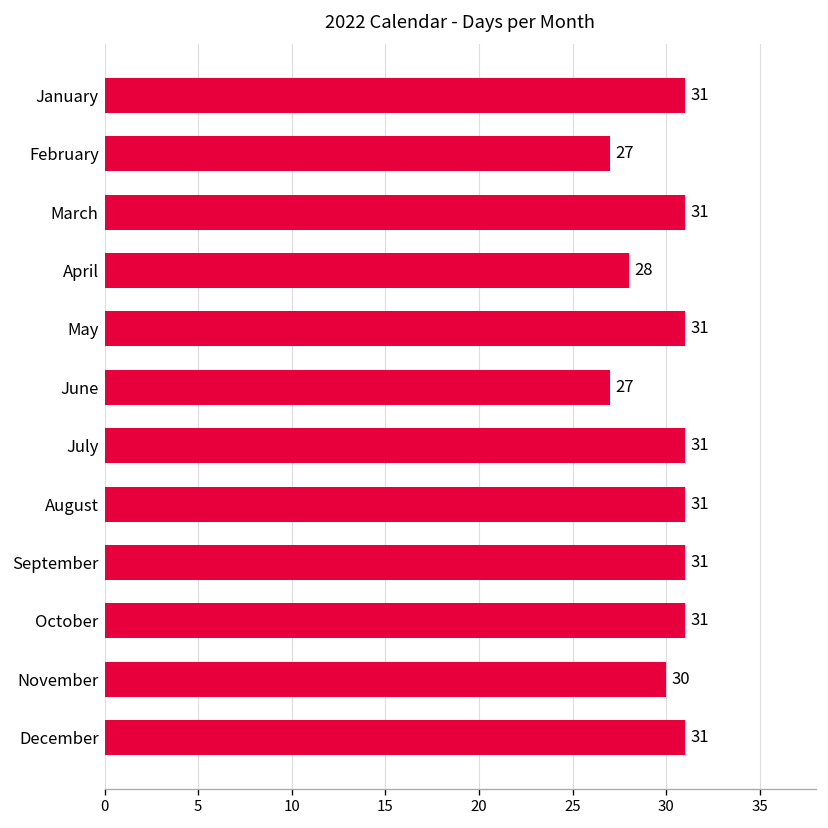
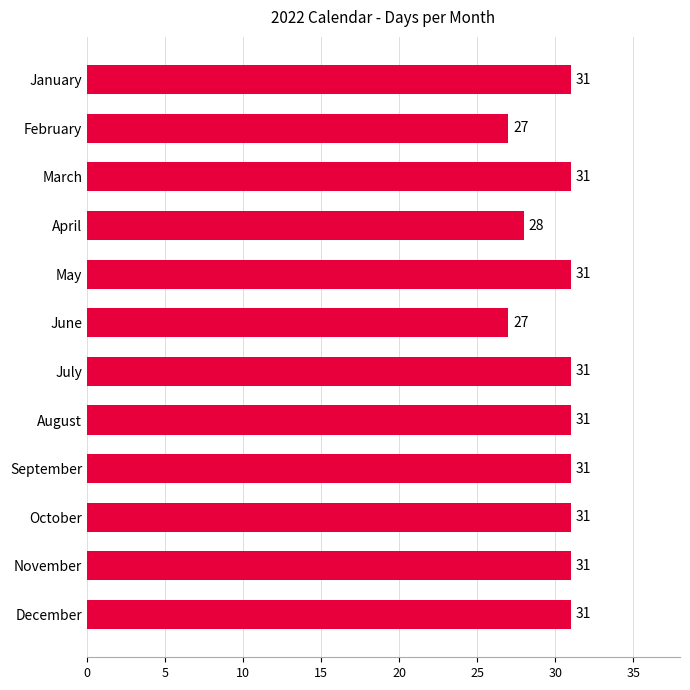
November: 30 -> 31
